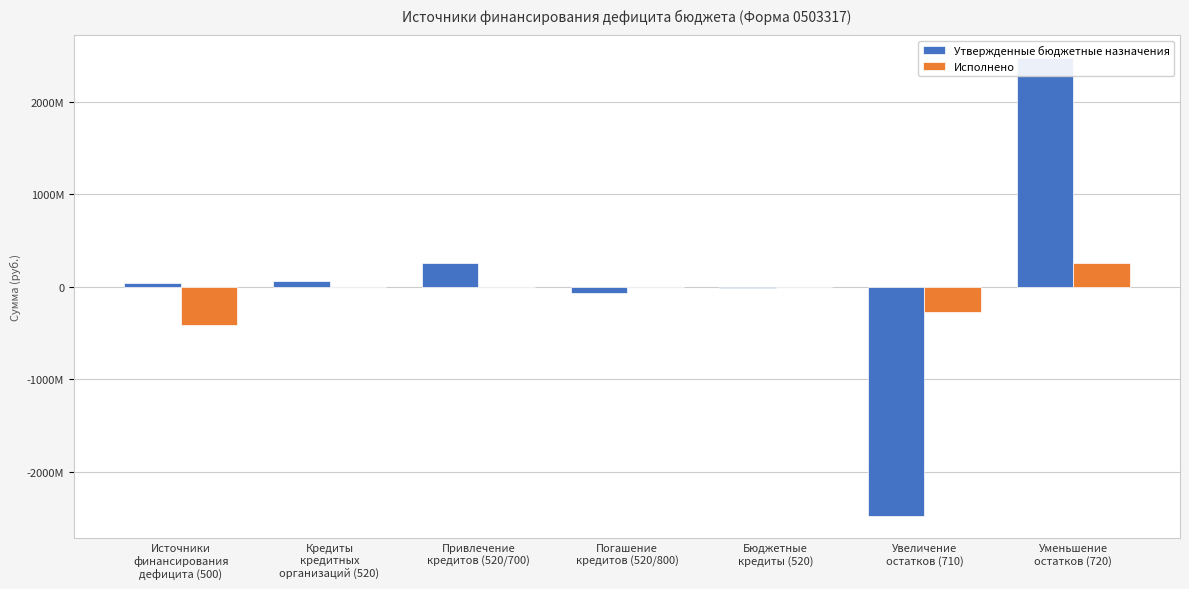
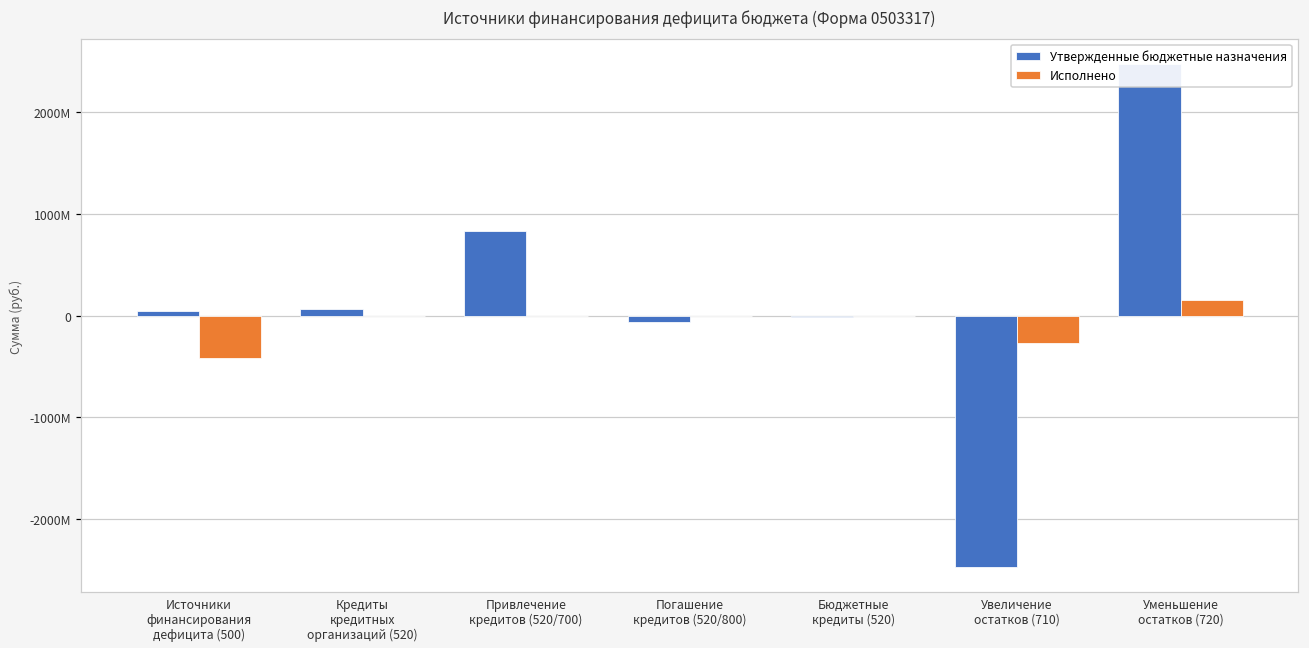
Утвержденные бюджетные назначения, Привлечение кредитов (520/700): 300000000 -> 800000000
Исполнено, Уменьшение остатков (720): 300000000 -> 200000000
